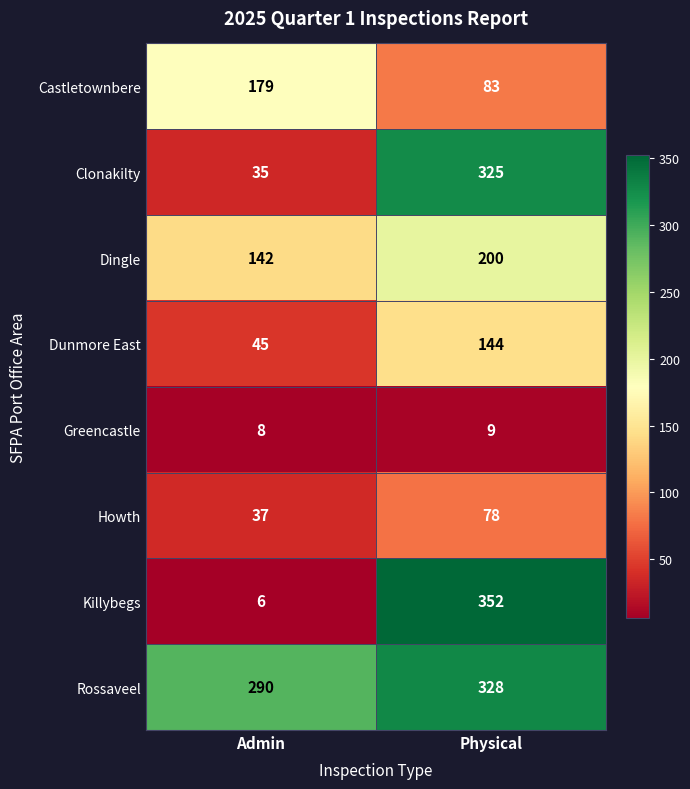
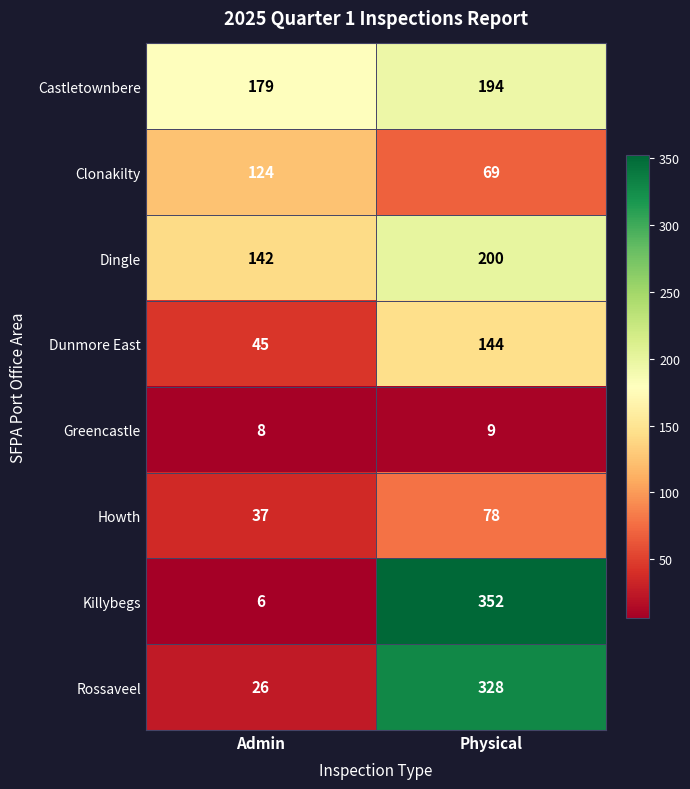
Castletownbere, Physical: 83 -> 194
Clonakilty, Admin: 35 -> 124
Clonakilty, Physical: 325 -> 69
Rossaveel, Admin: 290 -> 26
